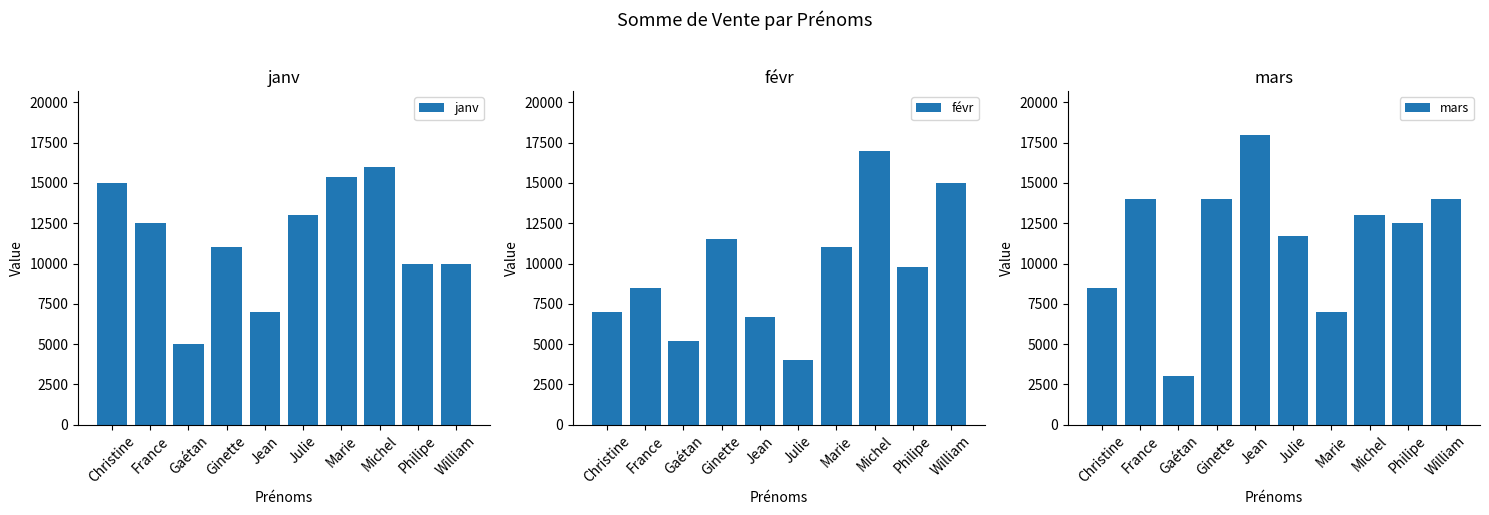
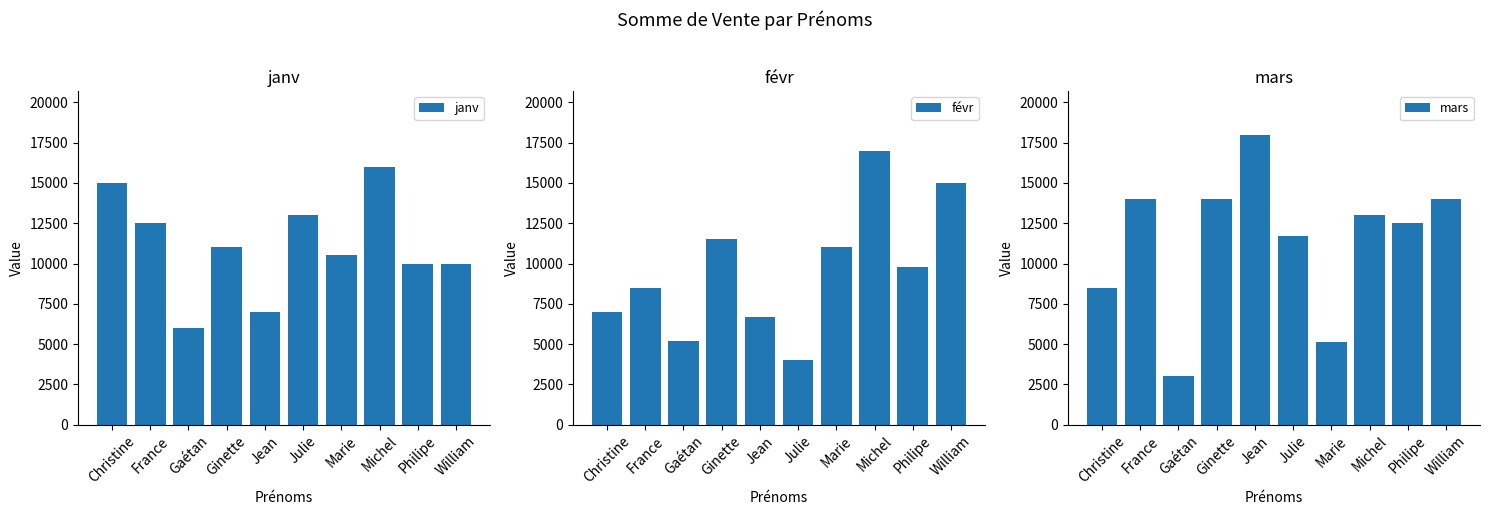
janv, Gaétan: 5000 -> 6000
janv, Marie: 15300 -> 10500
mars, Marie: 7000 -> 5100
